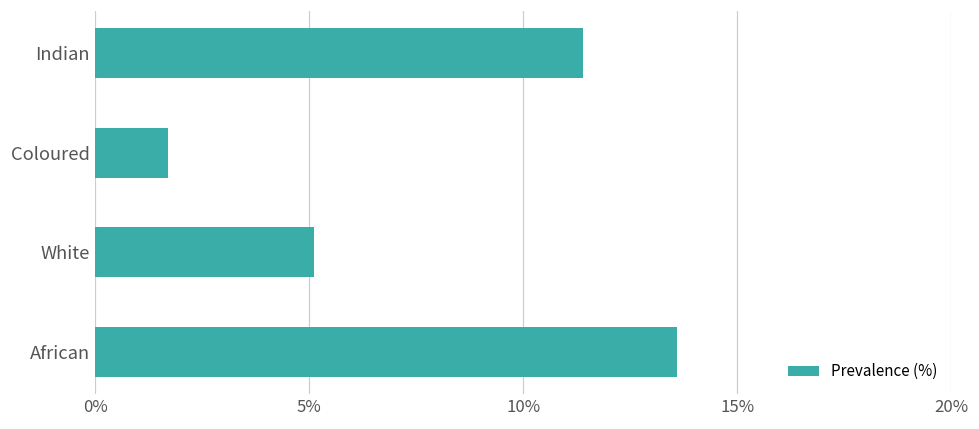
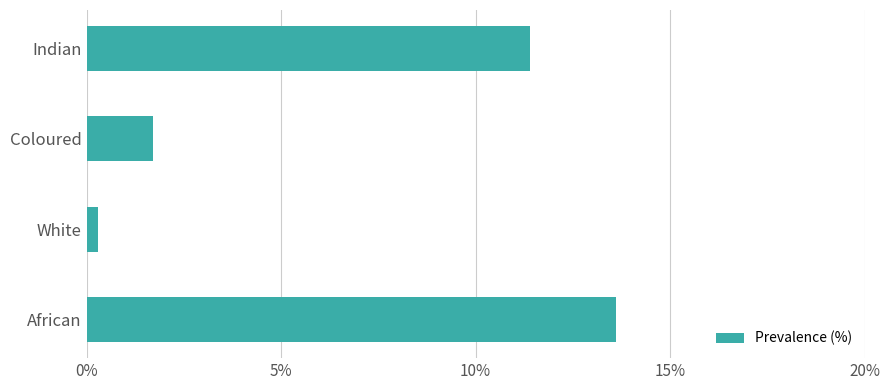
White: 5.1% -> 0.3%
